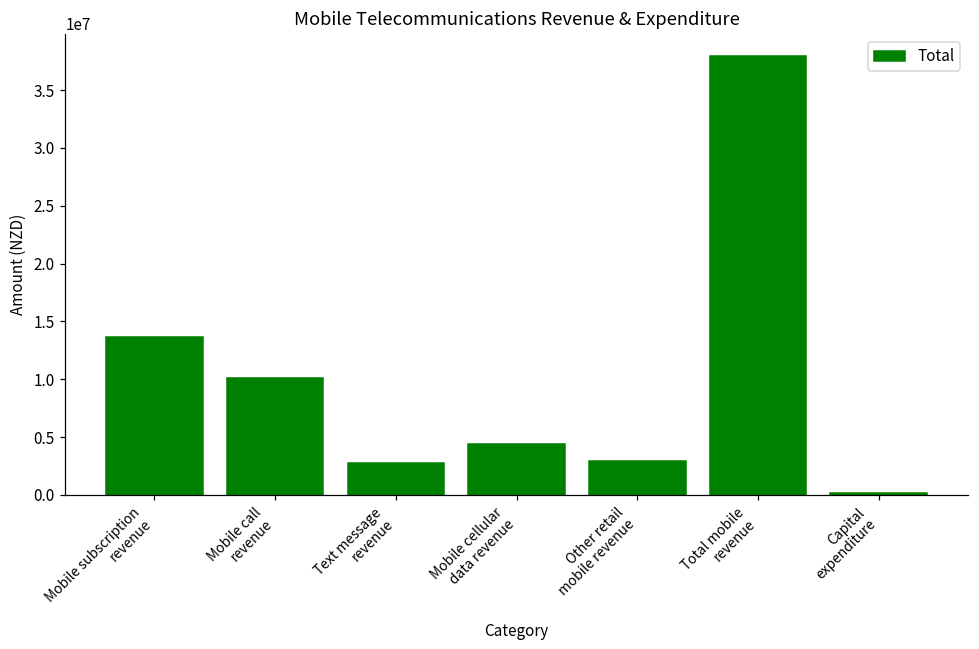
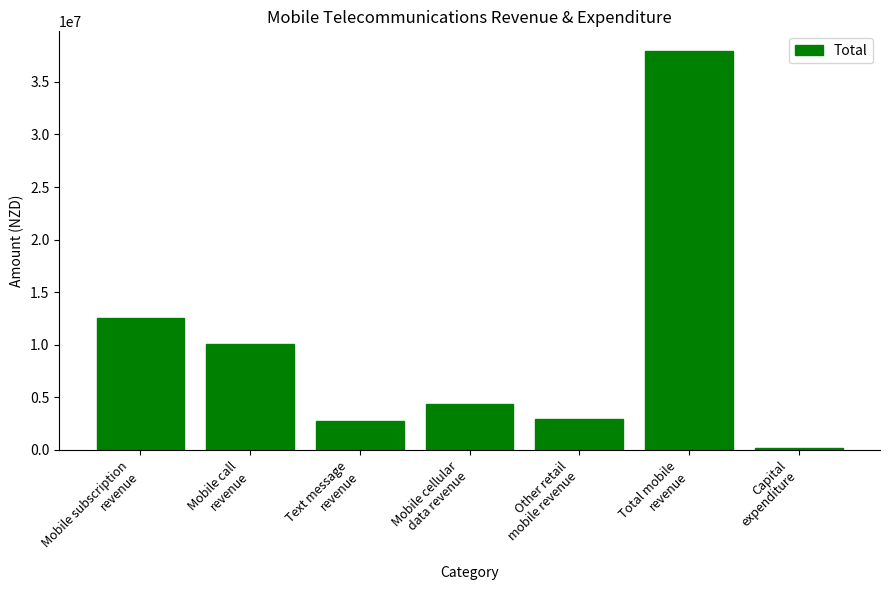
Mobile subscription revenue: 13600000 -> 12600000
